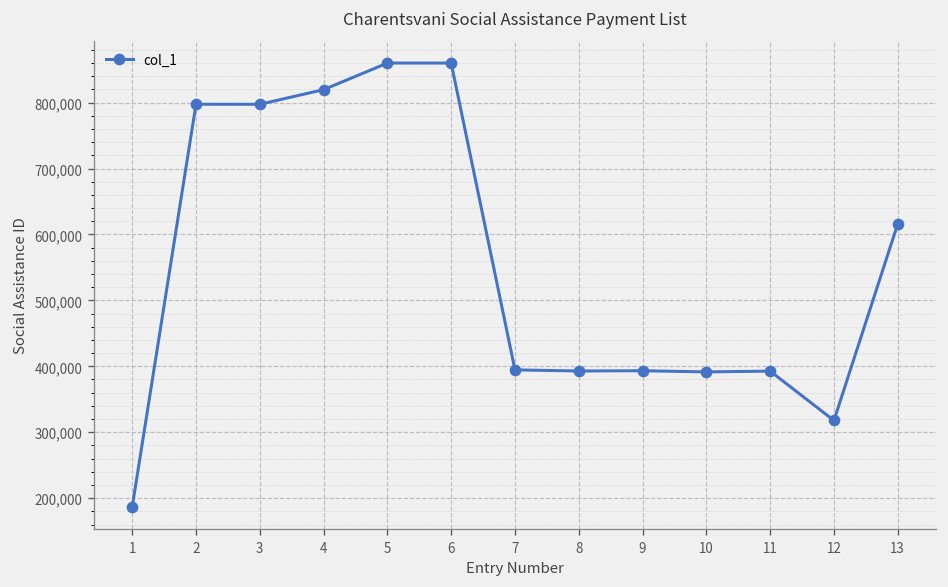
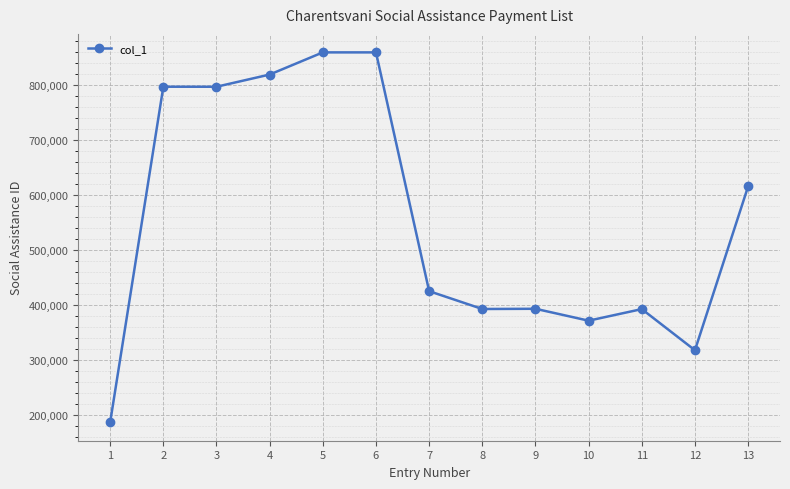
7: 390,000 -> 430,000
10: 390,000 -> 370,000
